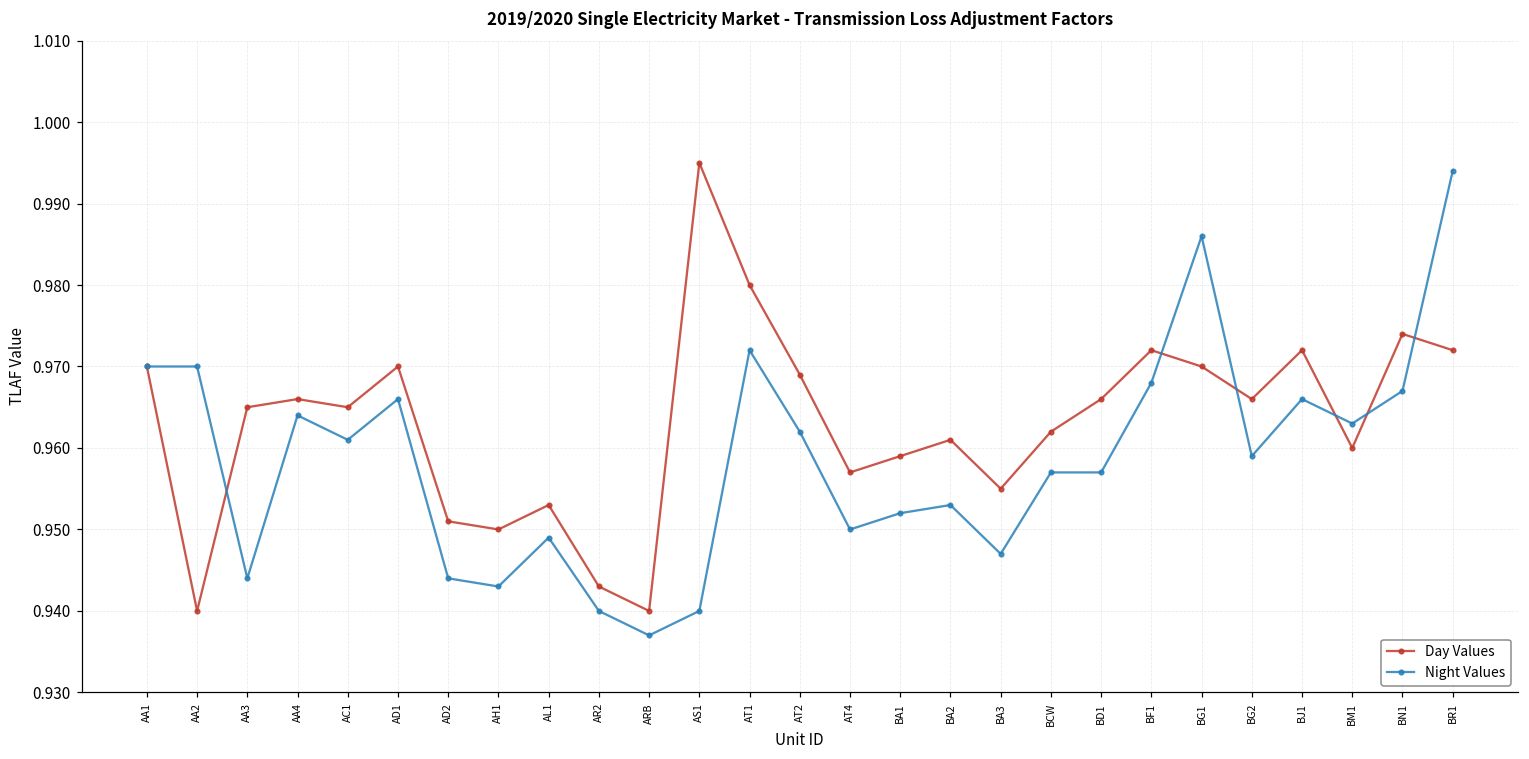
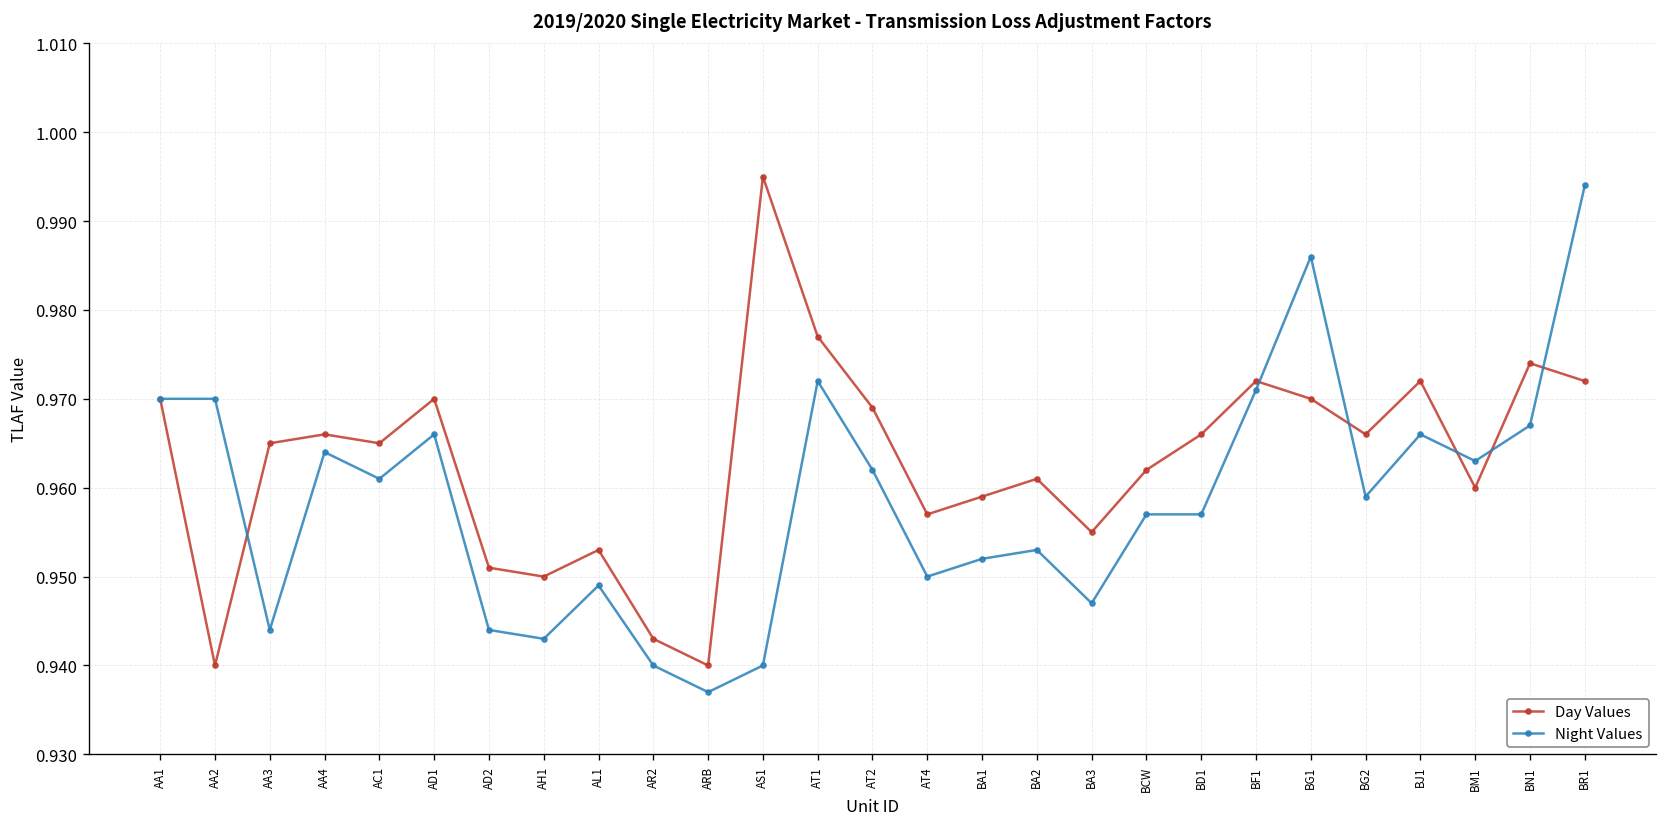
Day Values, AT1: 0.980 -> 0.977
Night Values, BF1: 0.968 -> 0.971
